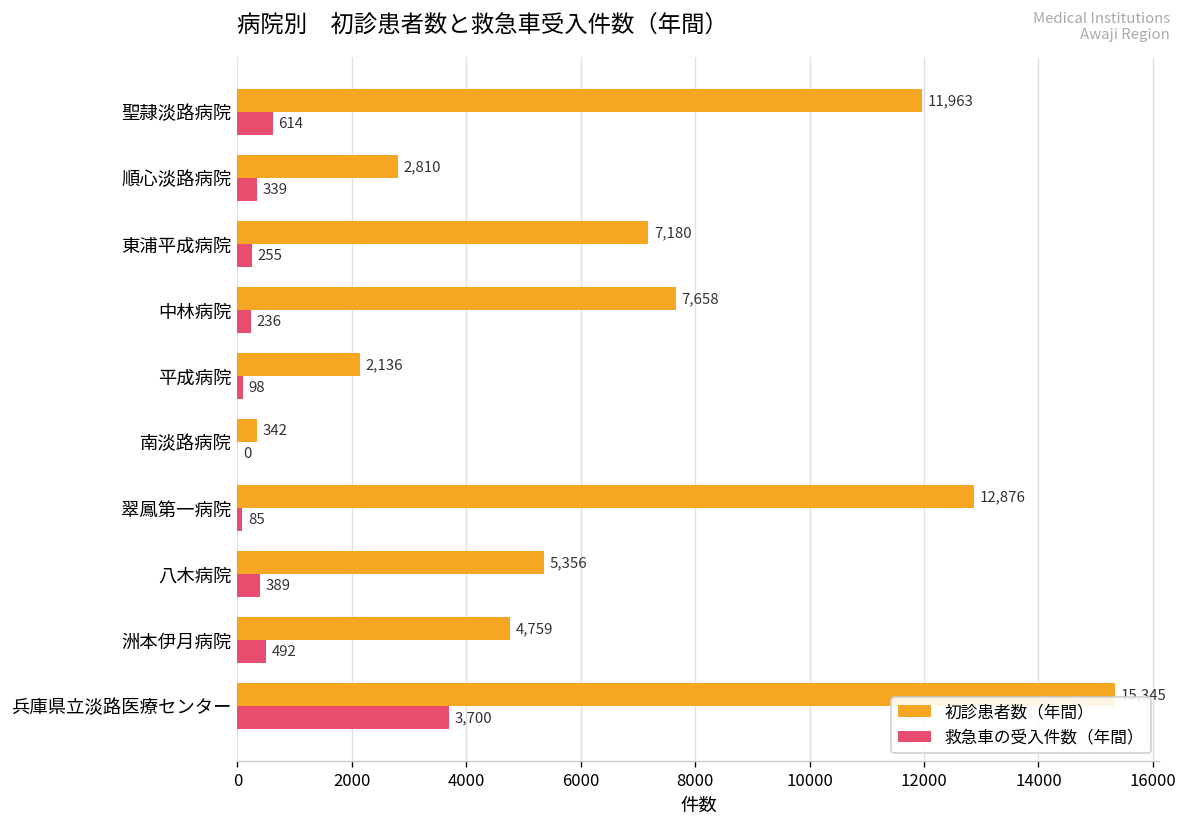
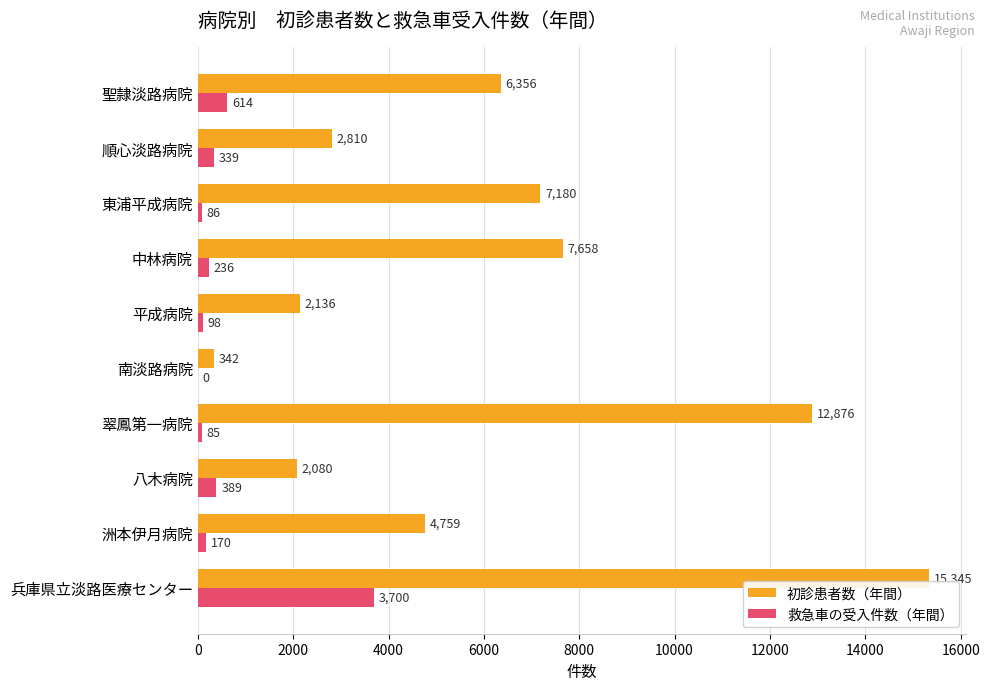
初診患者数（年間）, 聖隷淡路病院: 11,963 -> 6,356
救急車の受入件数（年間）, 東浦平成病院: 255 -> 86
初診患者数（年間）, 八木病院: 5,356 -> 2,080
救急車の受入件数（年間）, 洲本伊月病院: 492 -> 170
